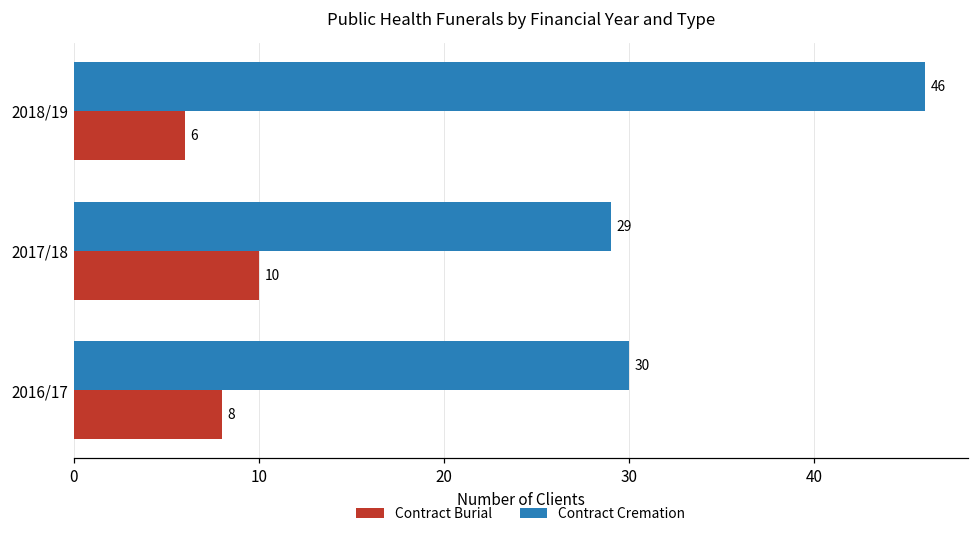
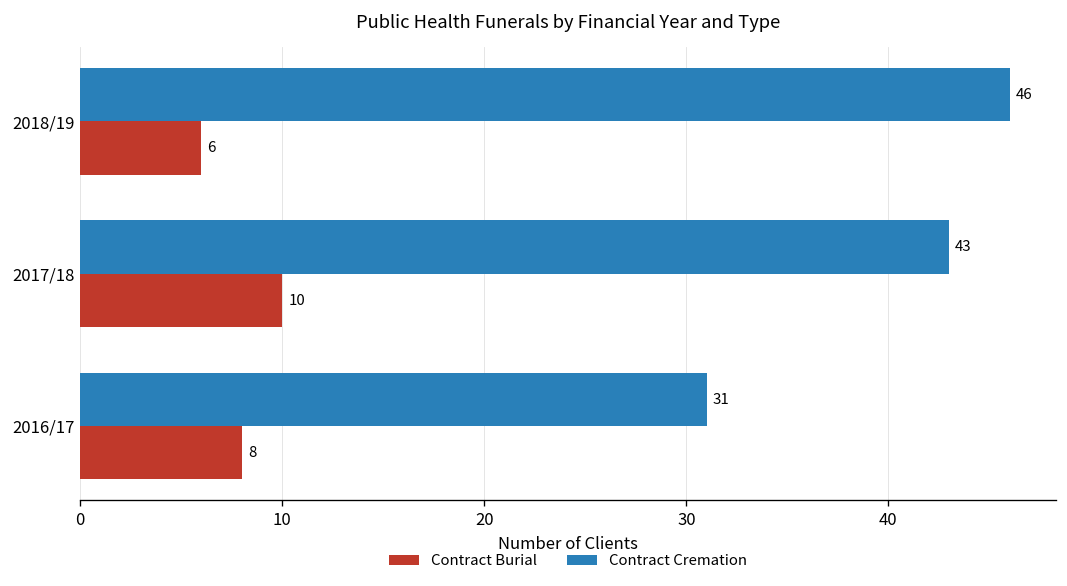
Contract Cremation, 2017/18: 29 -> 43
Contract Cremation, 2016/17: 30 -> 31
